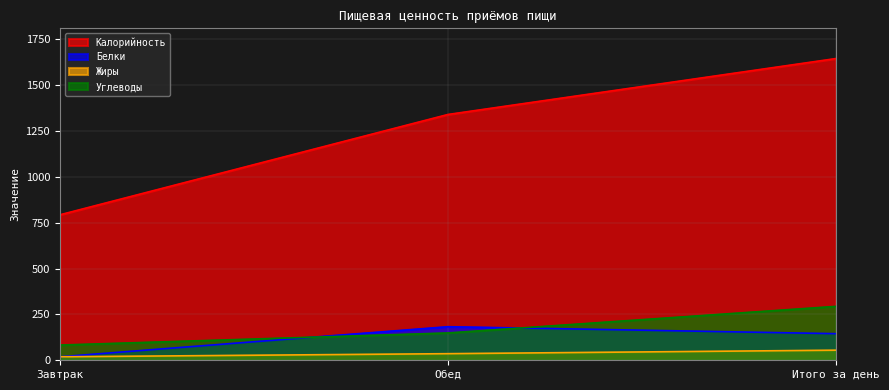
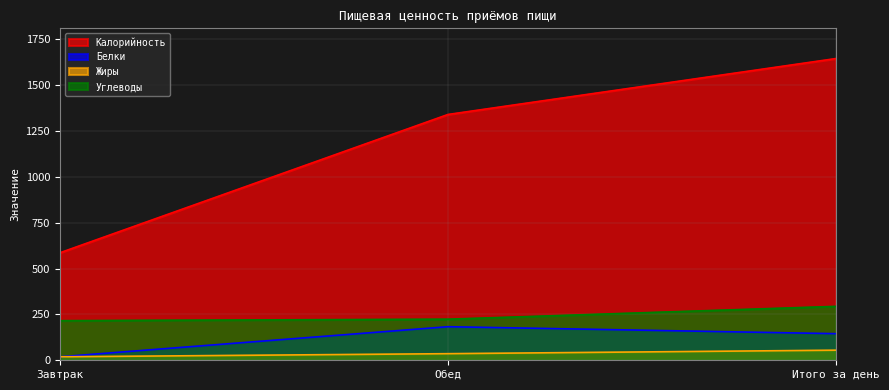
Калорийность, Завтрак: 790 -> 590
Углеводы, Завтрак: 80 -> 220
Углеводы, Обед: 150 -> 220
